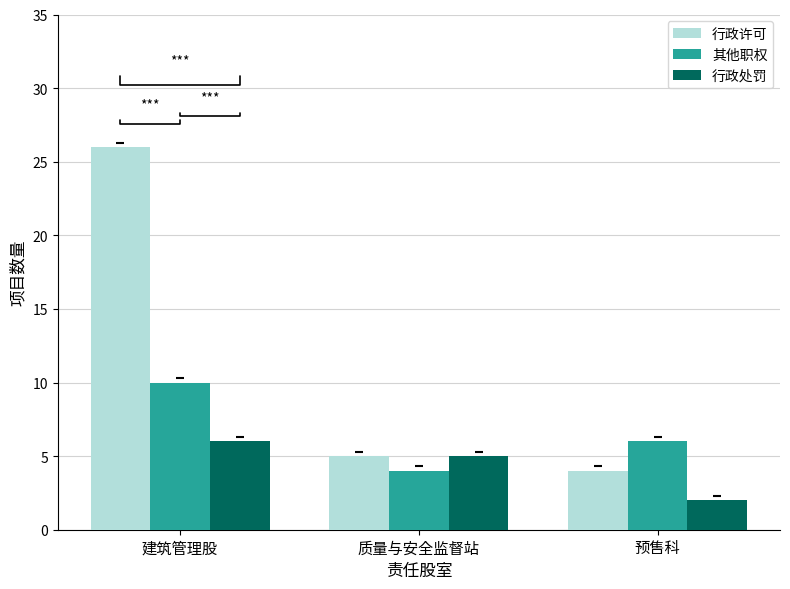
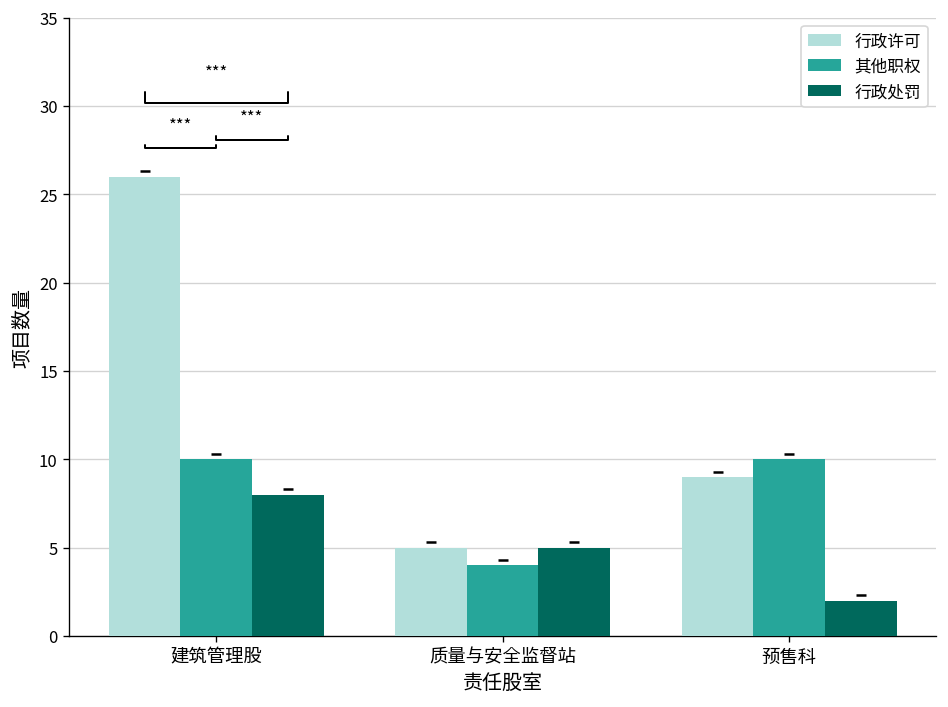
行政处罚, 建筑管理股: 6 -> 8
行政许可, 预售科: 4 -> 9
其他职权, 预售科: 6 -> 10
